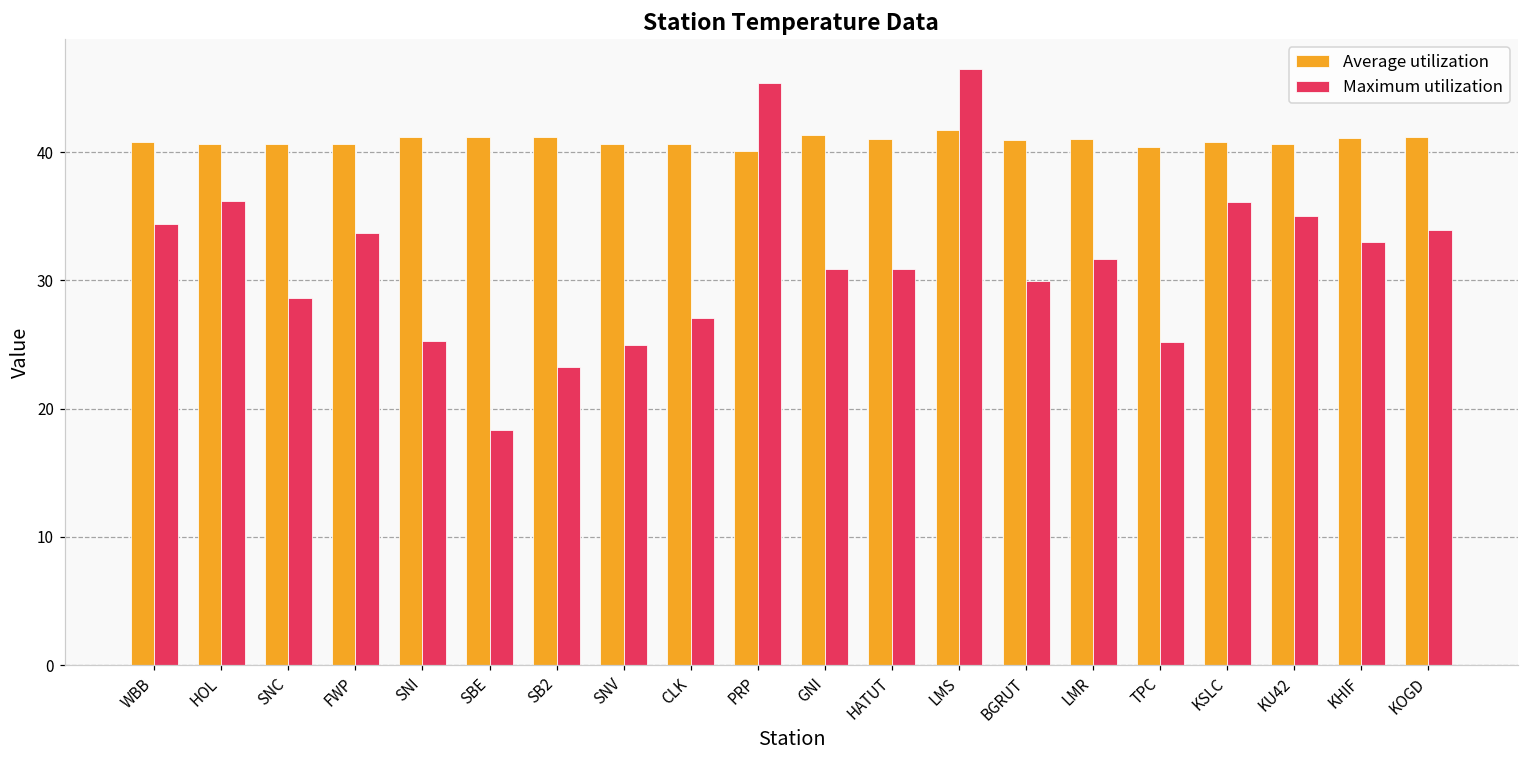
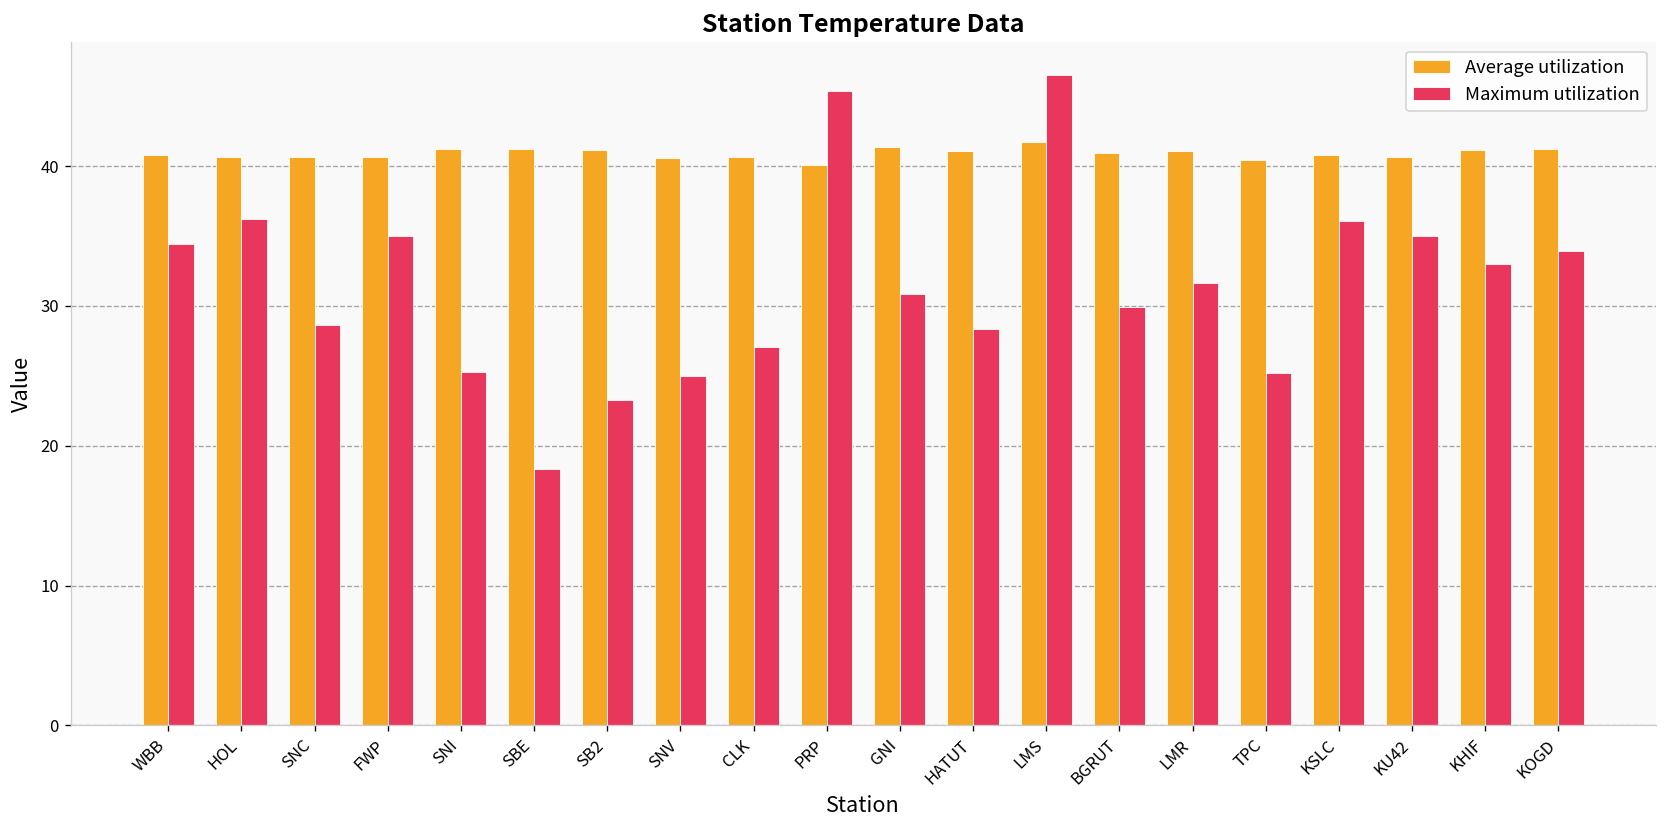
Maximum utilization, FWP: 33.7 -> 35.0
Maximum utilization, HATUT: 30.9 -> 28.4
